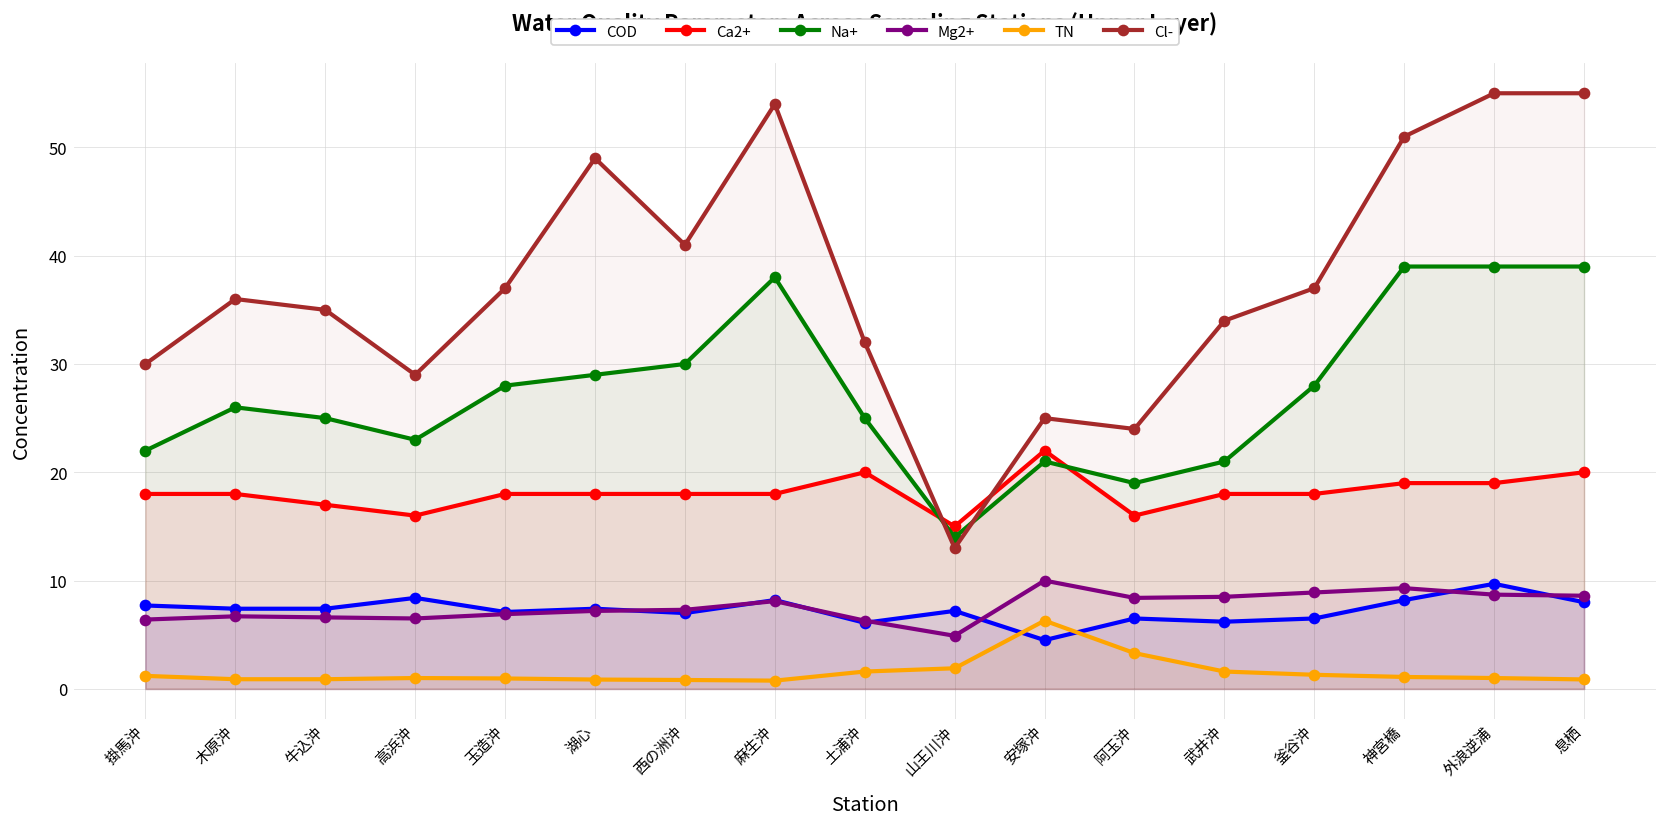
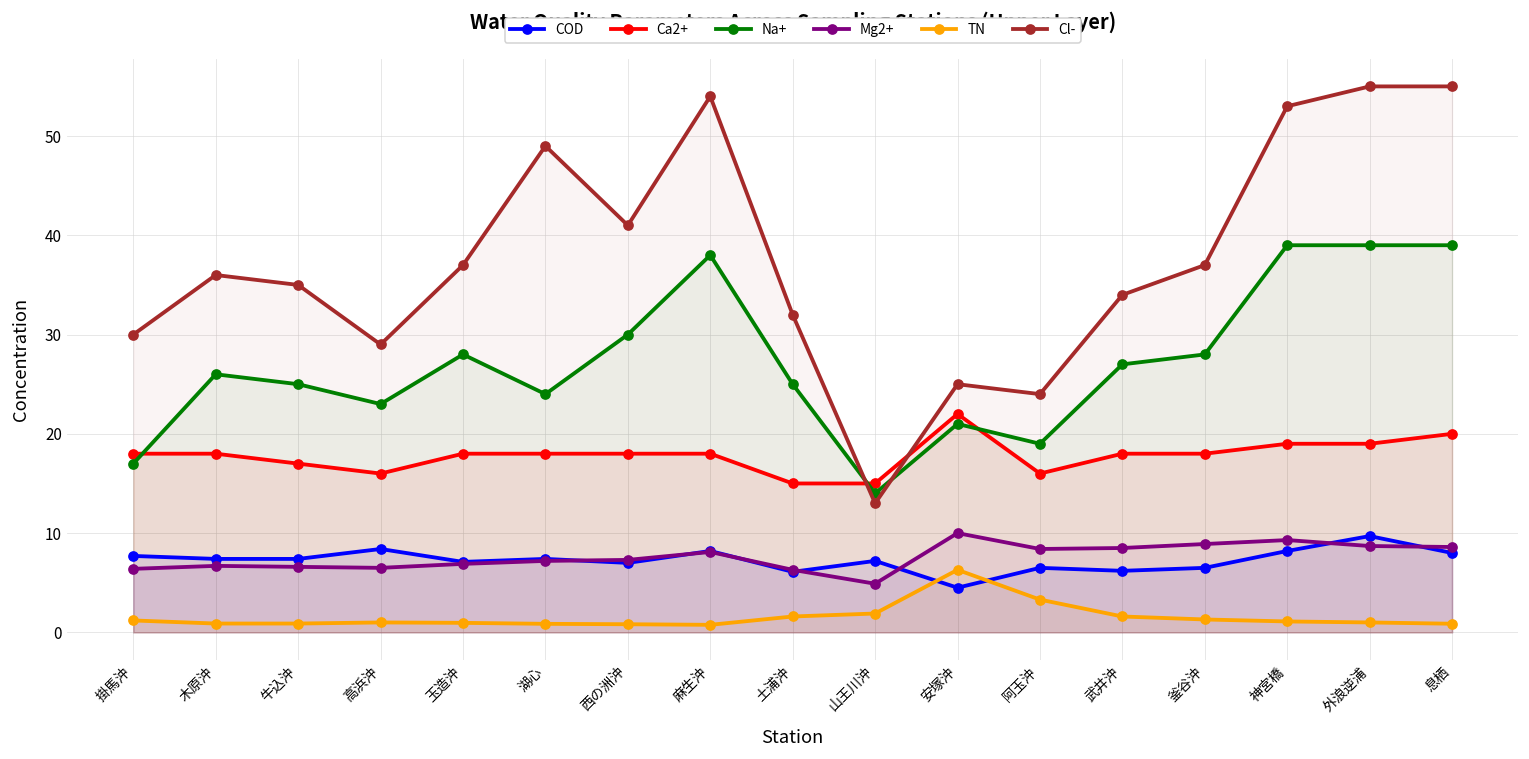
Na+, 掛馬沖: 22 -> 17
Na+, 湖心: 29 -> 24
Ca2+, 土浦沖: 20 -> 15
Na+, 武井沖: 21 -> 27
Cl-, 神宮橋: 51 -> 53
